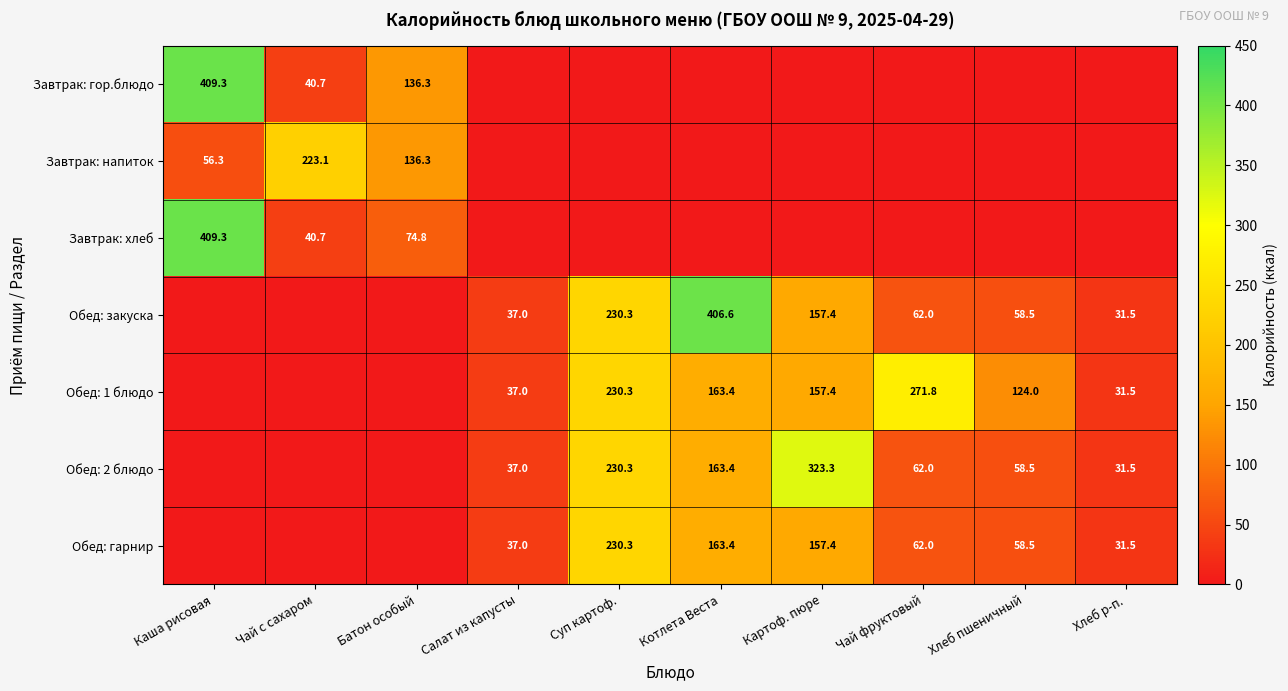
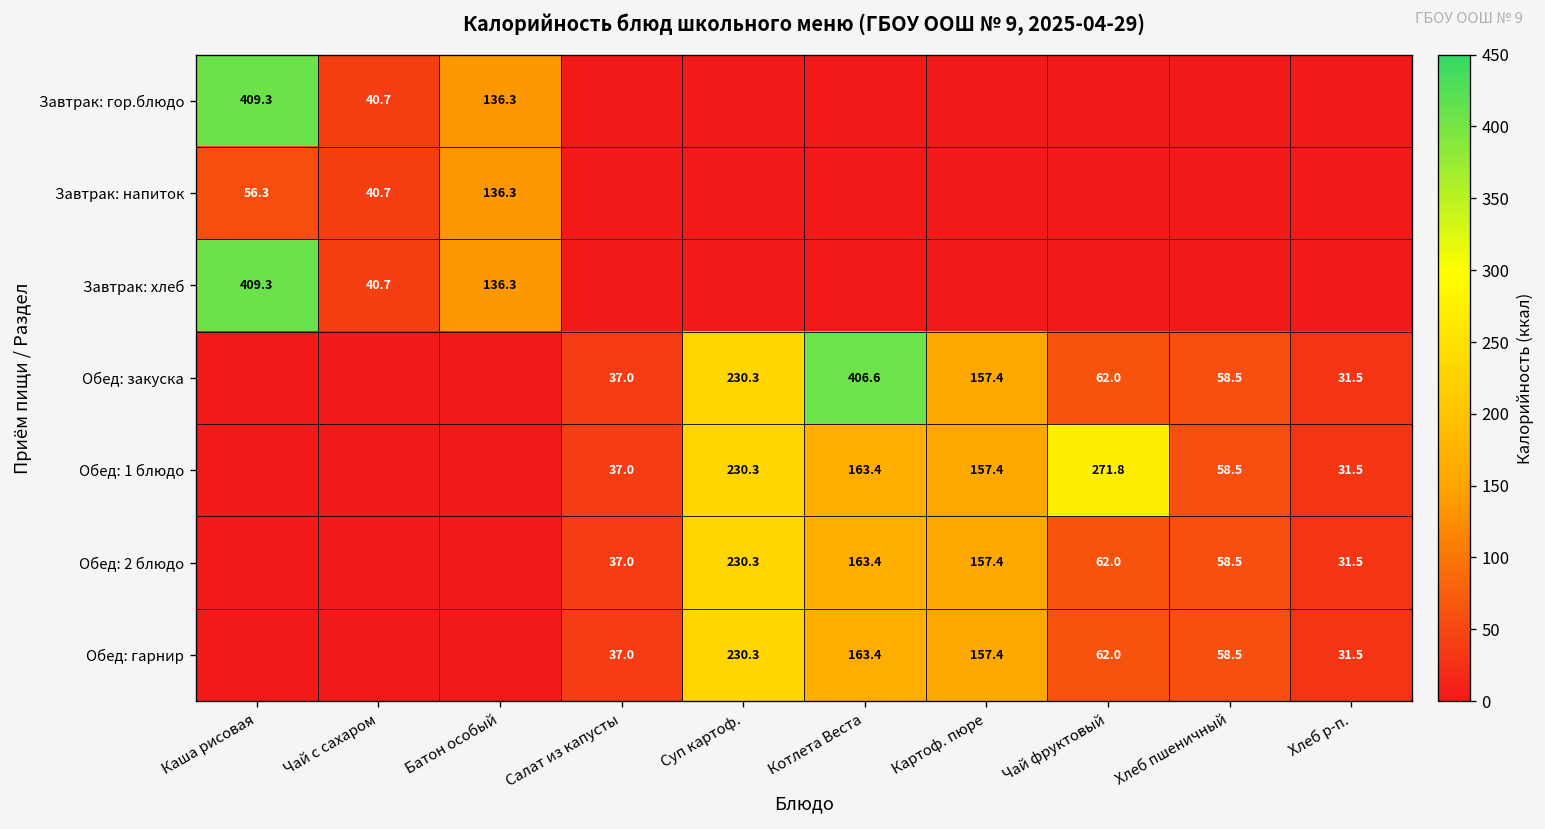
Завтрак: напиток, Чай с сахаром: 223.1 -> 40.7
Завтрак: хлеб, Батон особый: 74.8 -> 136.3
Обед: 1 блюдо, Хлеб пшеничный: 124.0 -> 58.5
Обед: 2 блюдо, Картоф. пюре: 323.3 -> 157.4
